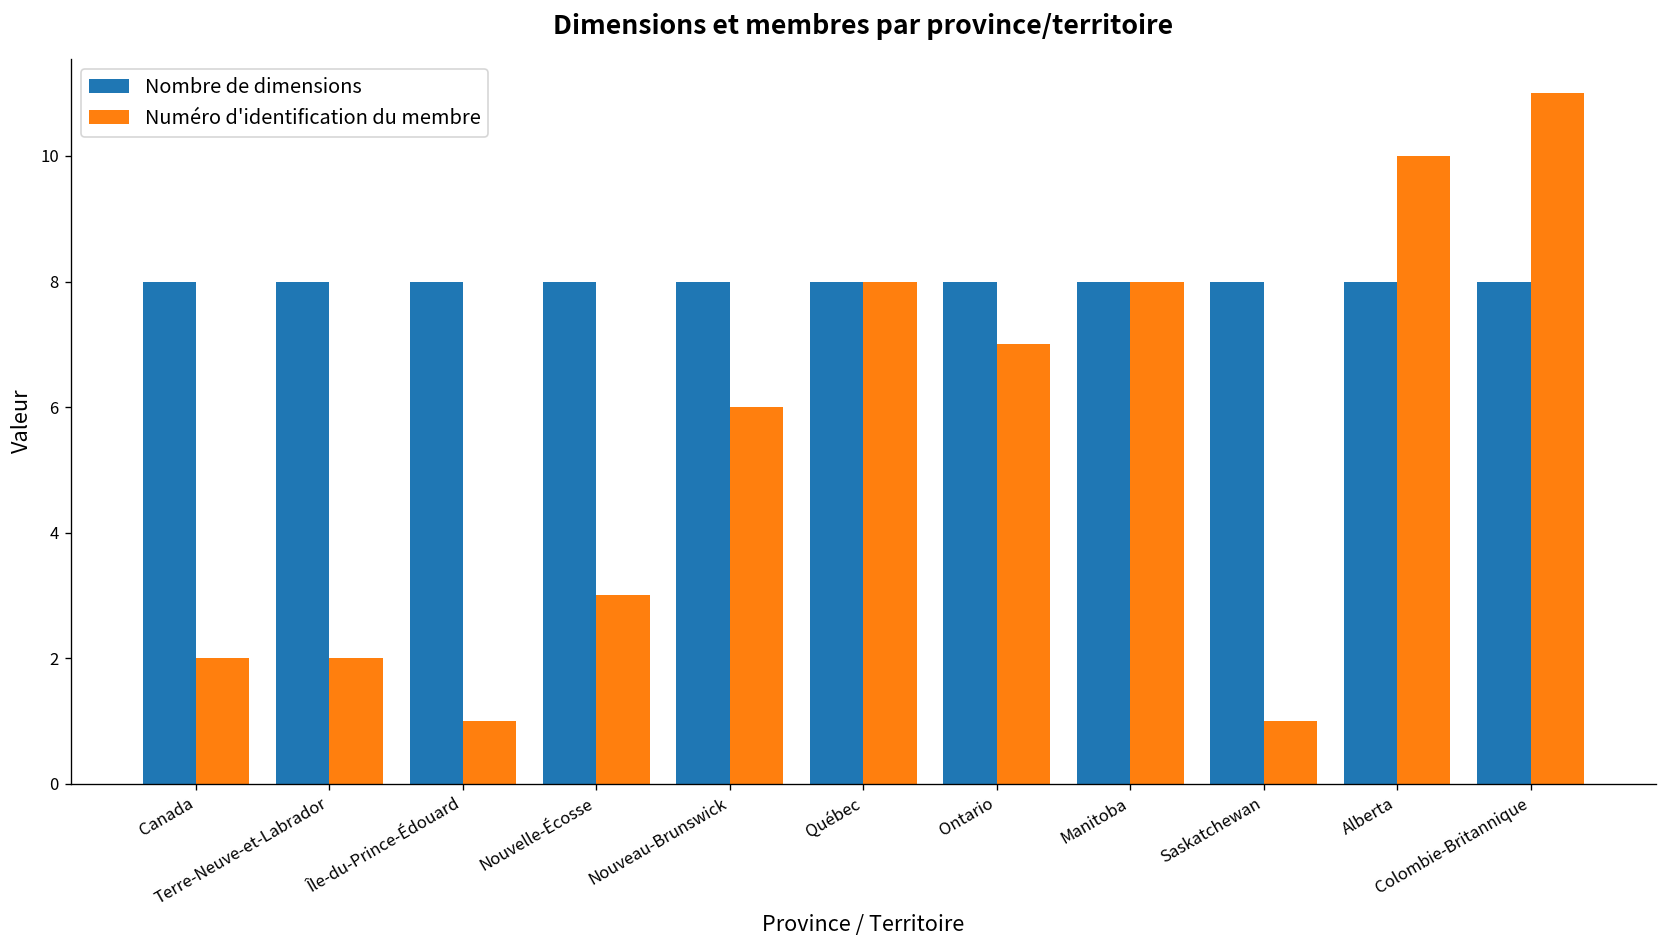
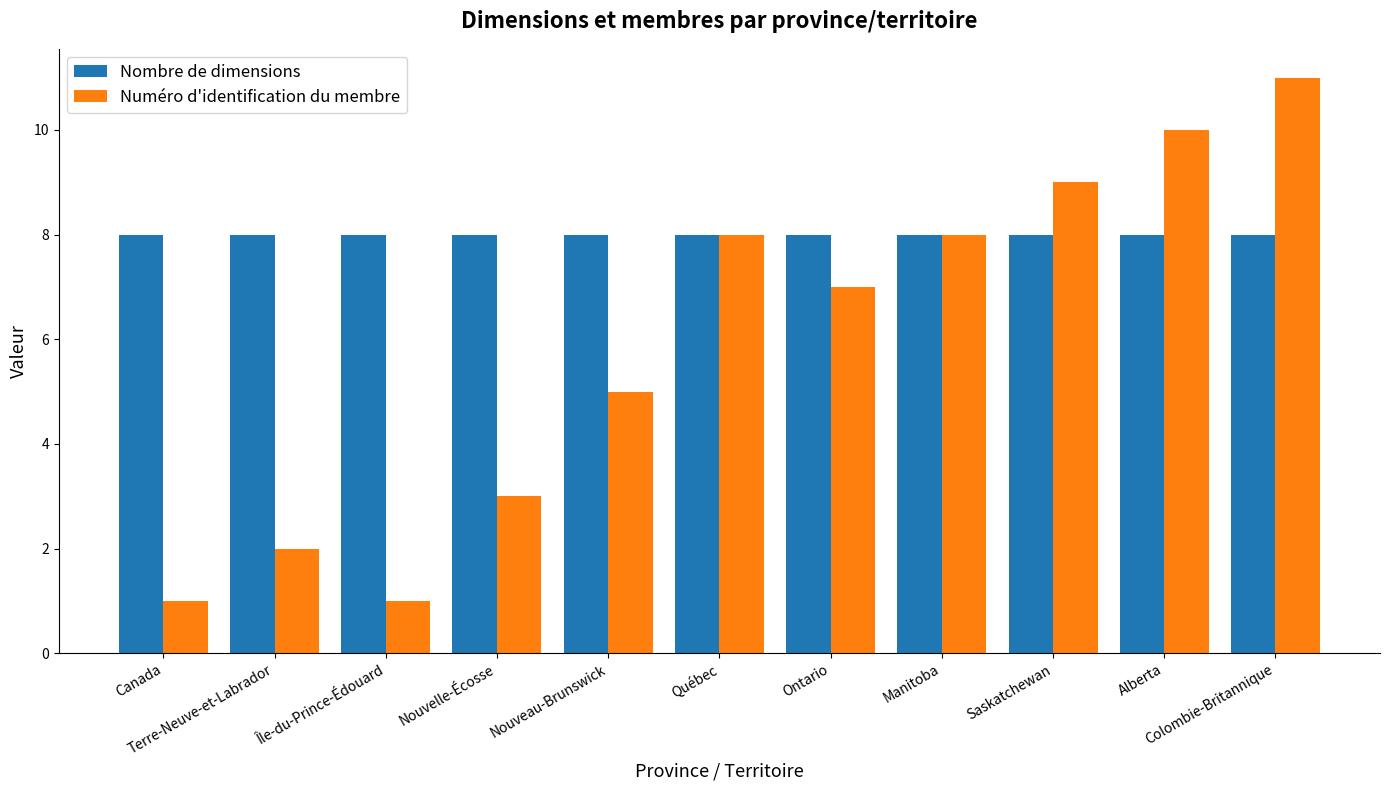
Numéro d'identification du membre, Canada: 2 -> 1
Numéro d'identification du membre, Nouveau-Brunswick: 6 -> 5
Numéro d'identification du membre, Saskatchewan: 1 -> 9
